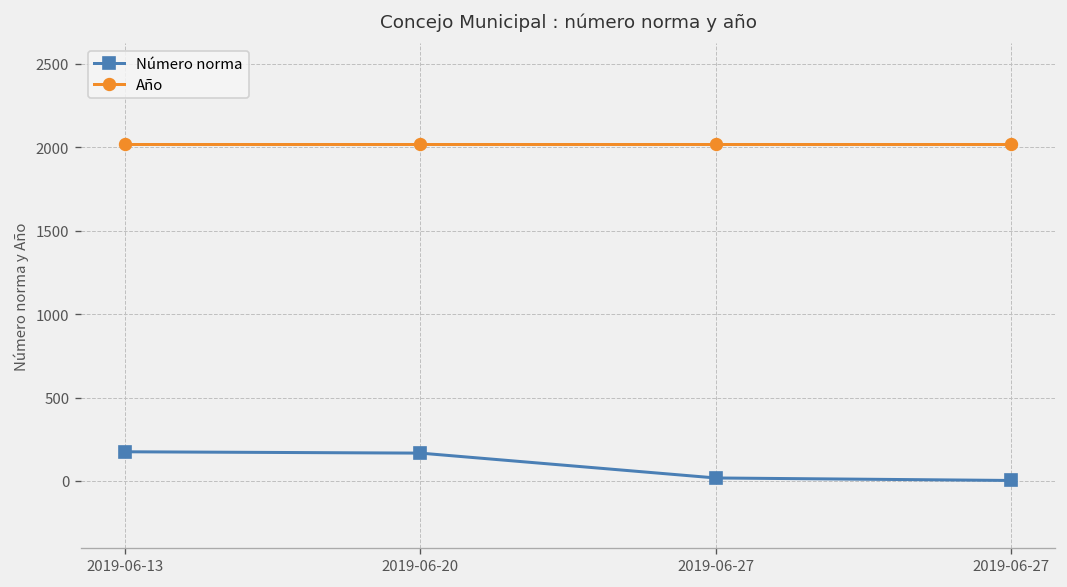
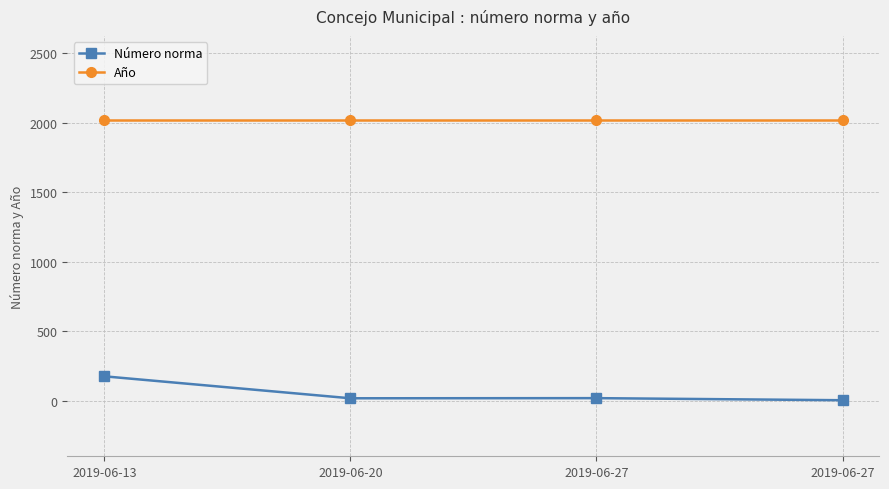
Número norma, 2019-06-20: 170 -> 20
